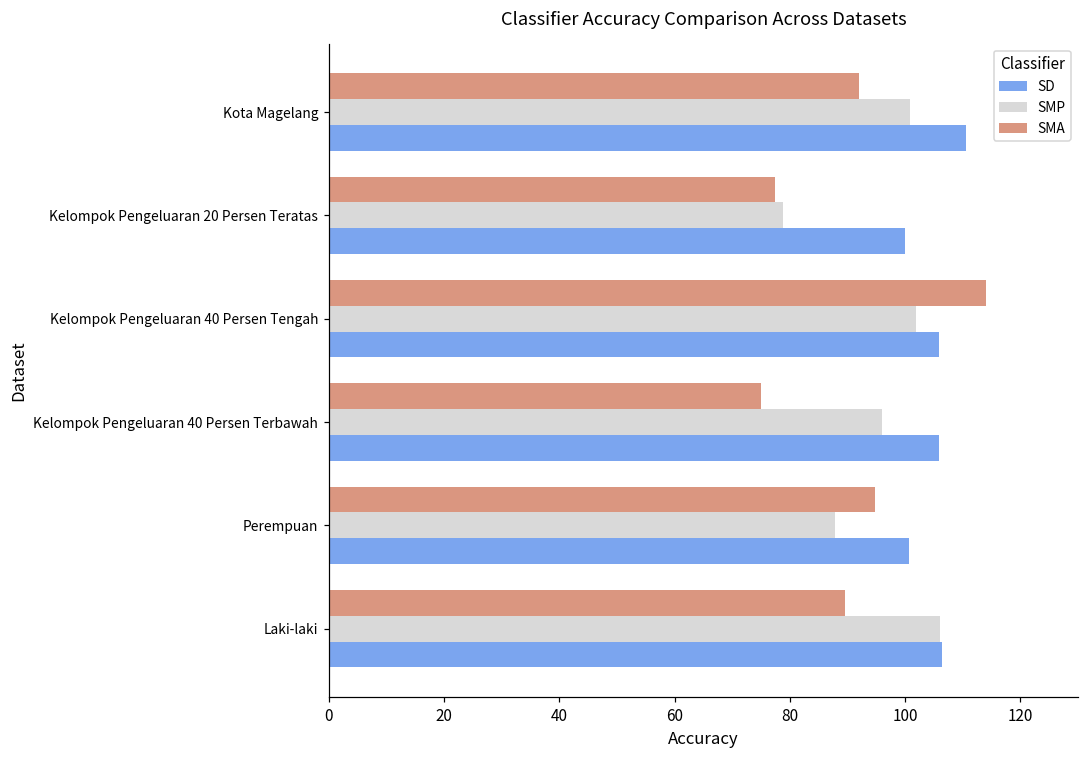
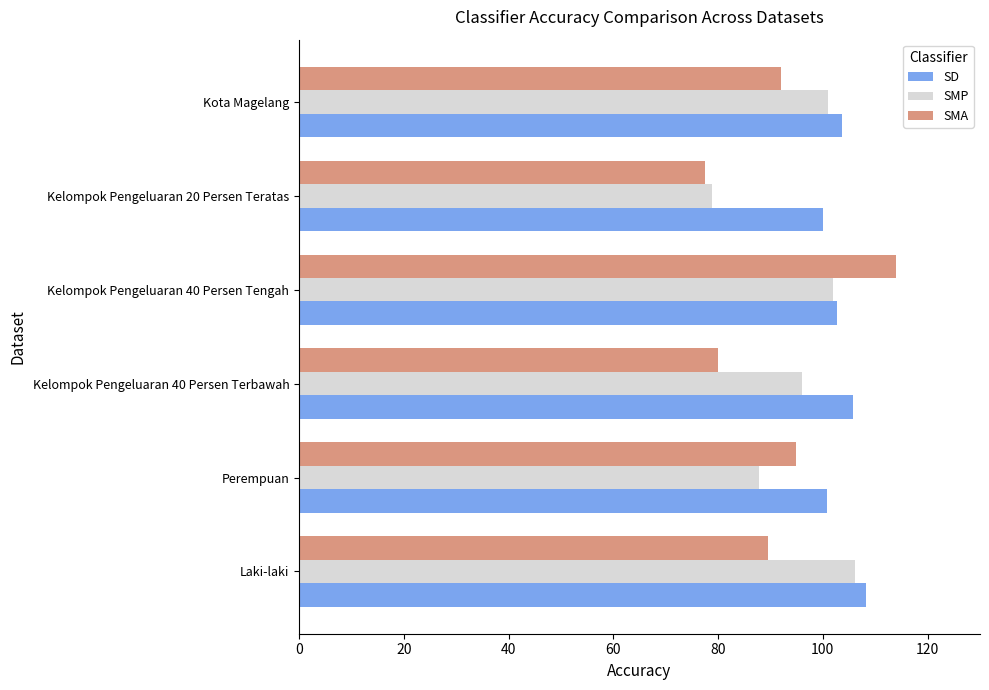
SD, Kota Magelang: 111 -> 104
SD, Kelompok Pengeluaran 40 Persen Tengah: 106 -> 103
SMA, Kelompok Pengeluaran 40 Persen Terbawah: 75 -> 80
SD, Laki-laki: 106 -> 108
